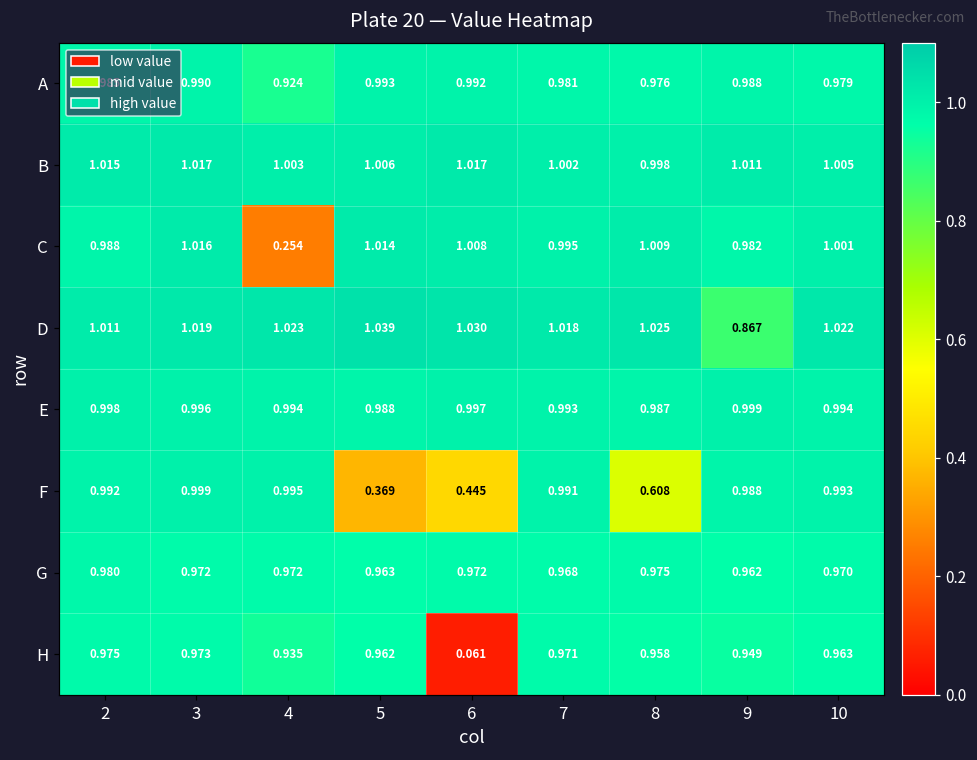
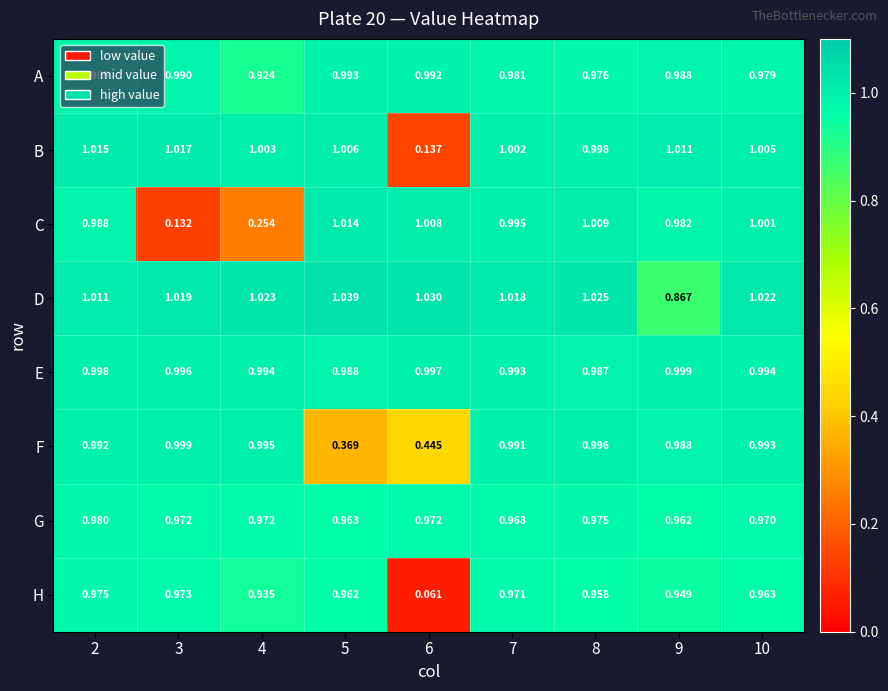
B, 6: 1.017 -> 0.137
C, 3: 1.016 -> 0.132
F, 8: 0.608 -> 0.996
